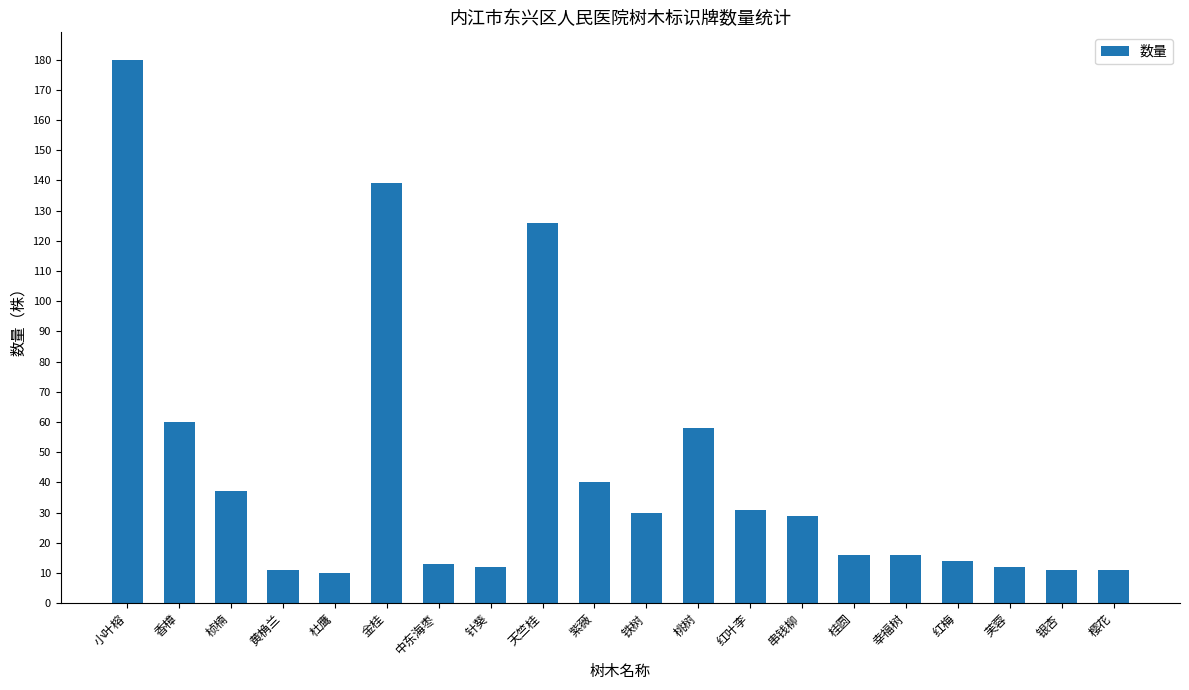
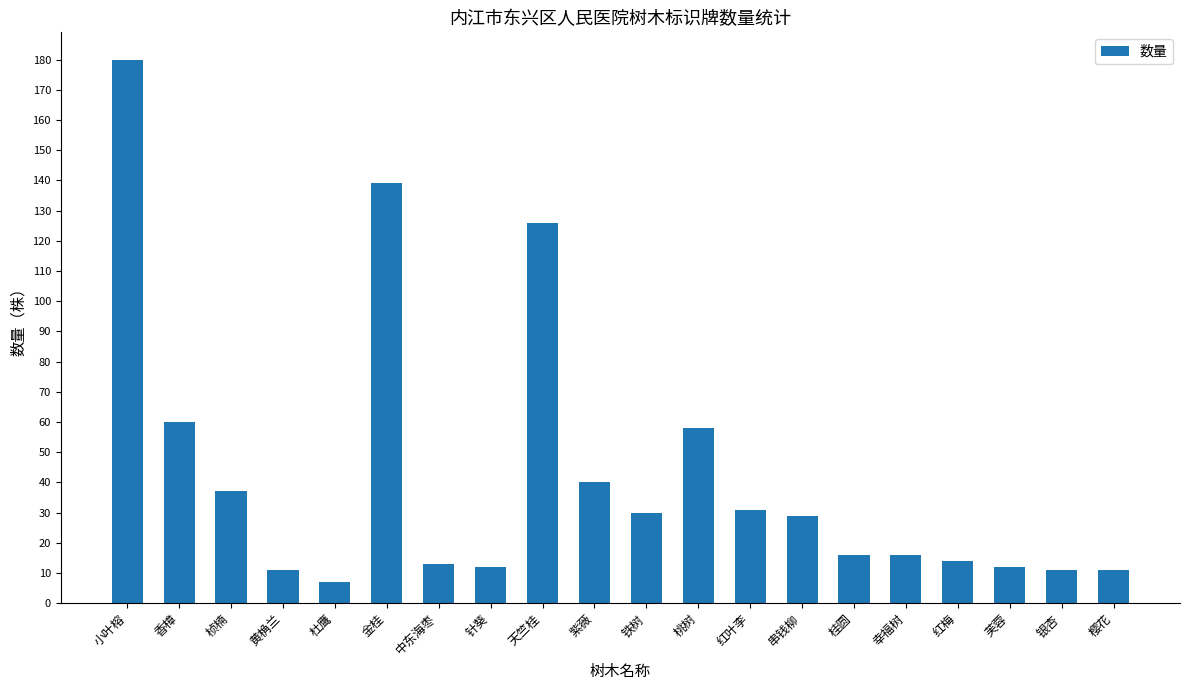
杜鹰: 10 -> 7
